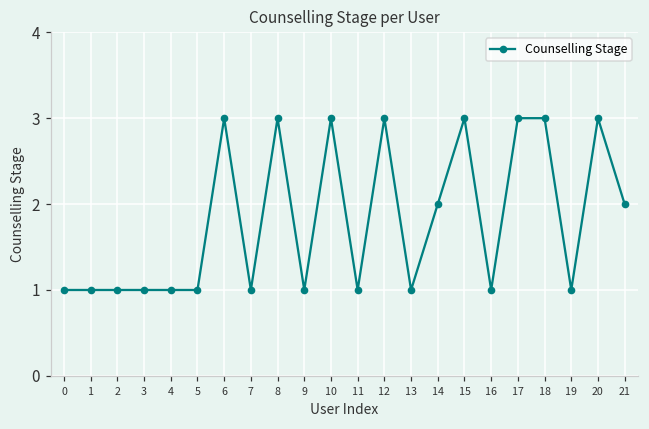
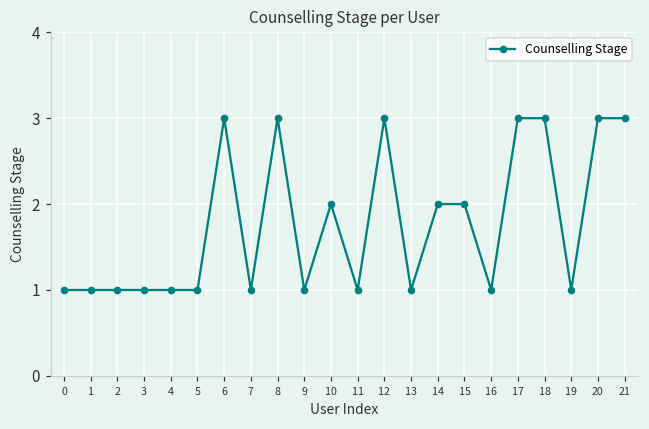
10: 3 -> 2
15: 3 -> 2
21: 2 -> 3
